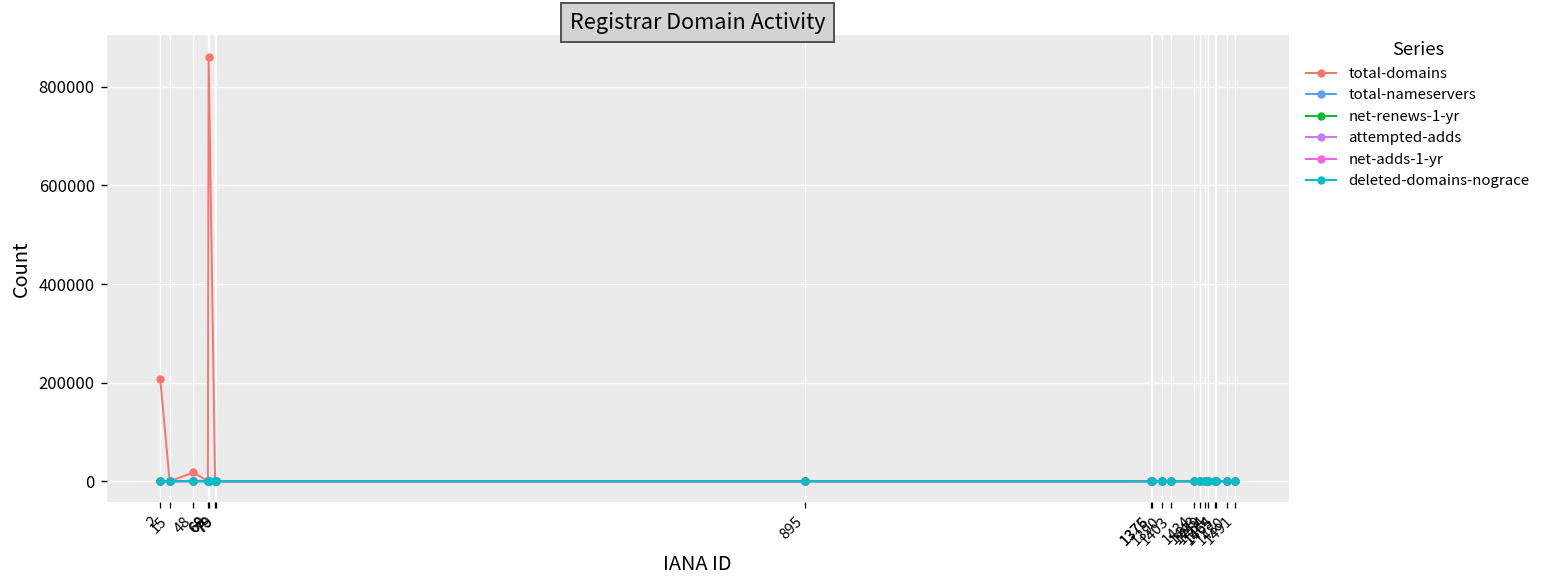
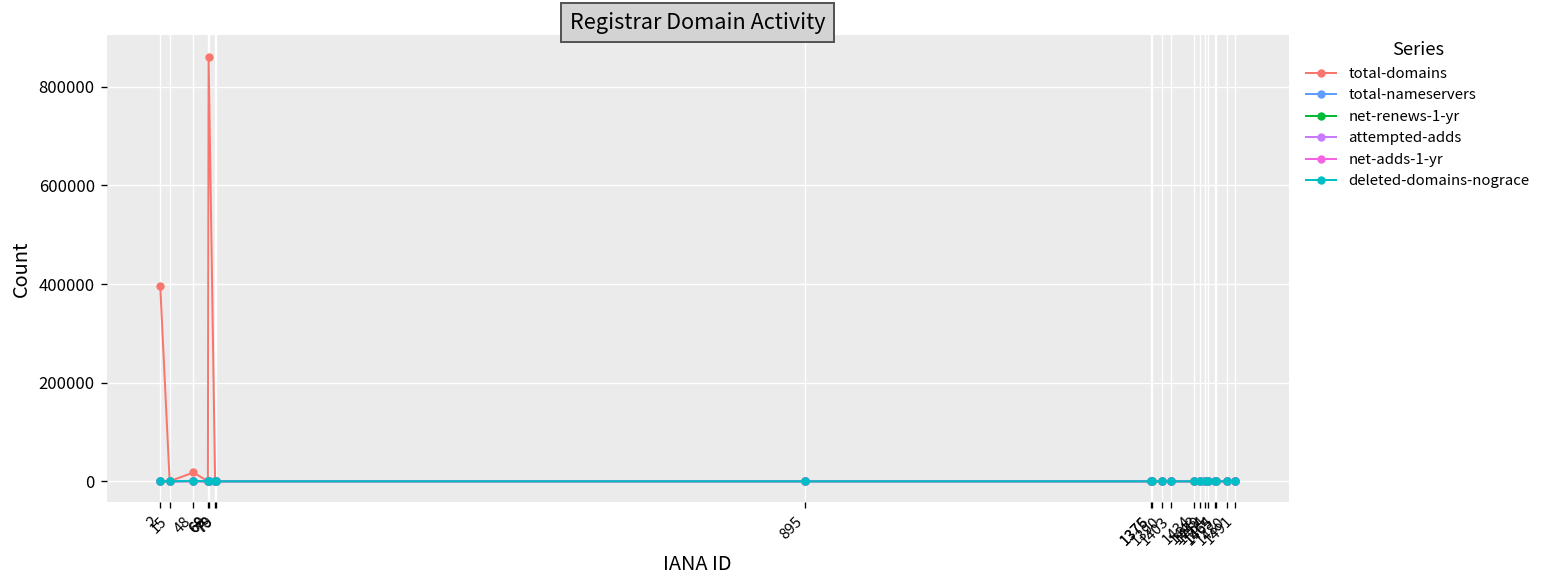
total-domains, 2: 210000 -> 400000
